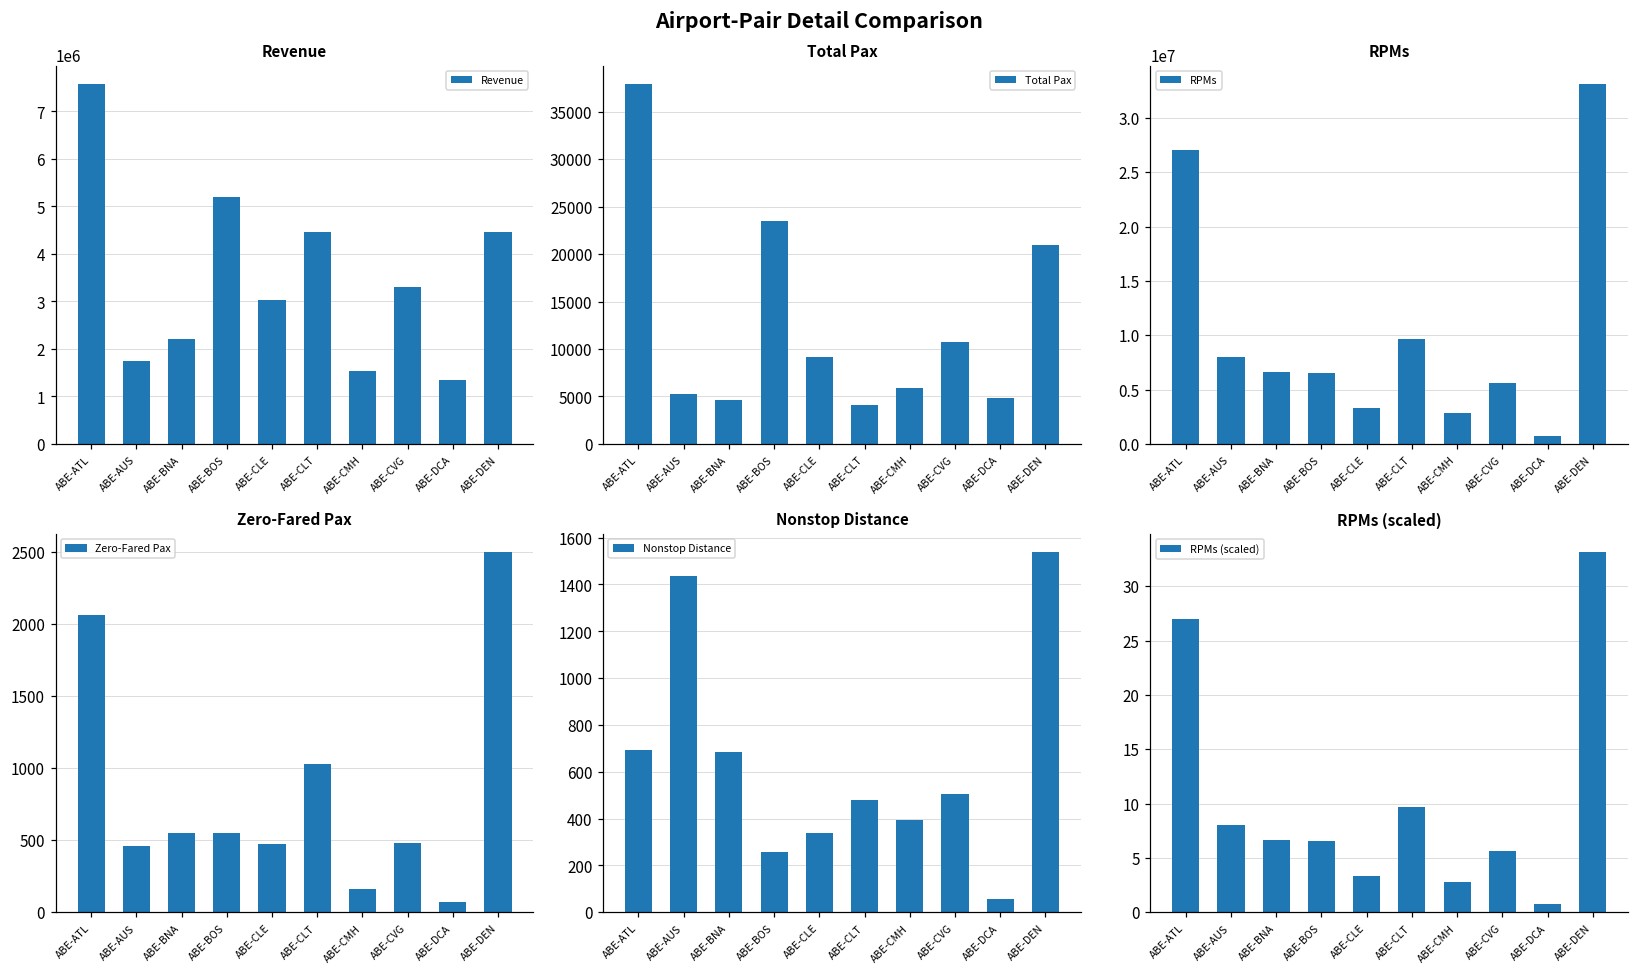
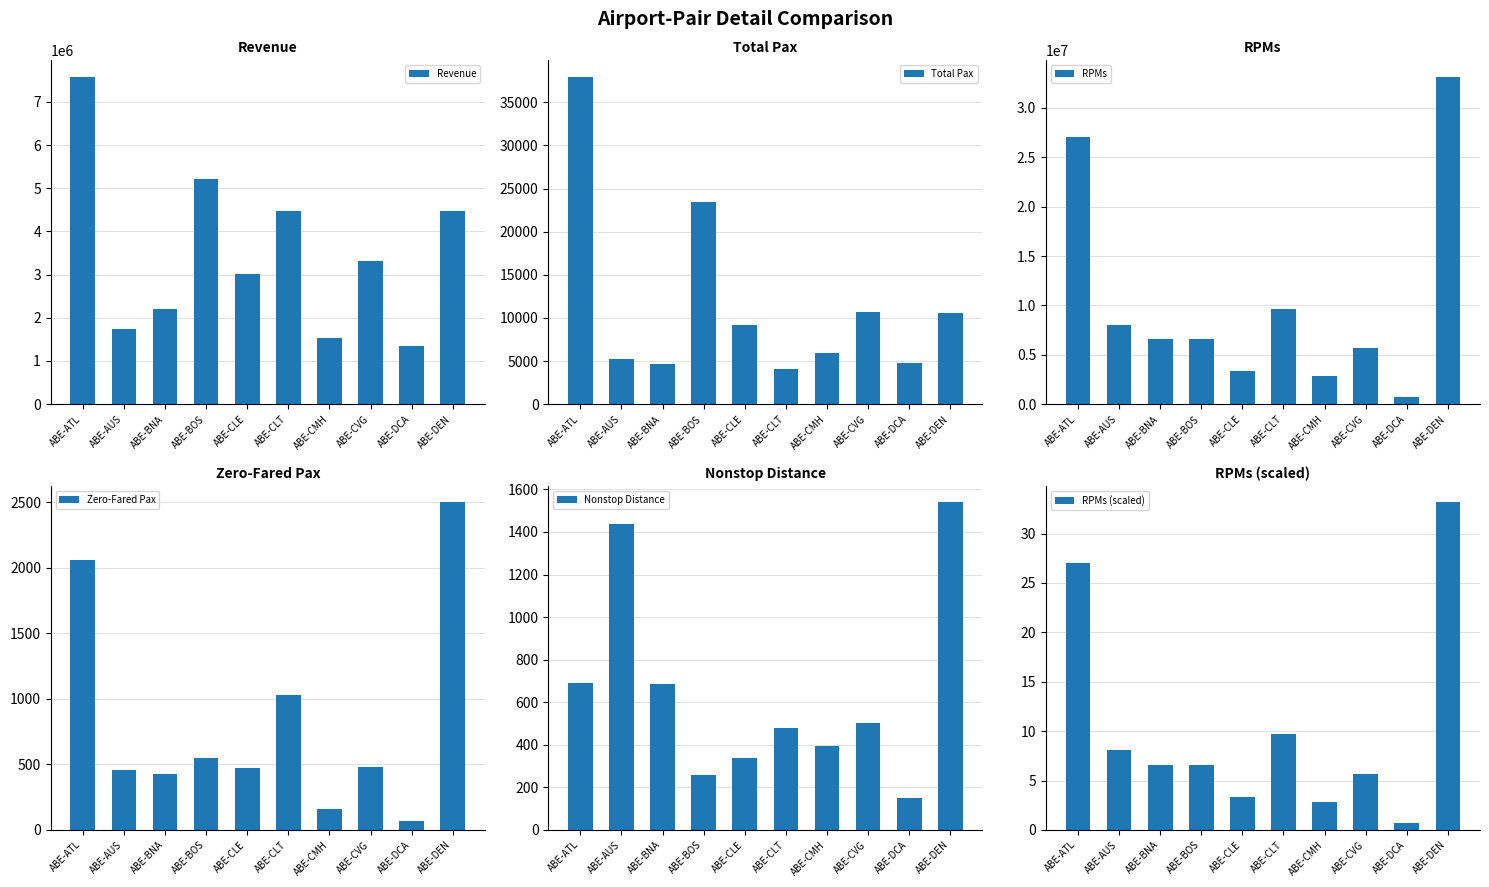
Total Pax, ABE-DEN: 21000 -> 11000
Zero-Fared Pax, ABE-BNA: 550 -> 430
Nonstop Distance, ABE-DCA: 60 -> 150
